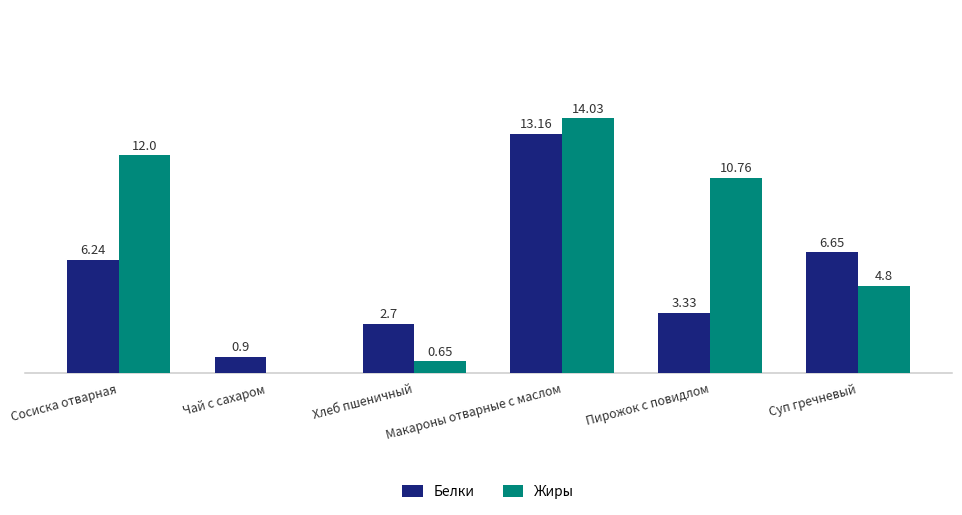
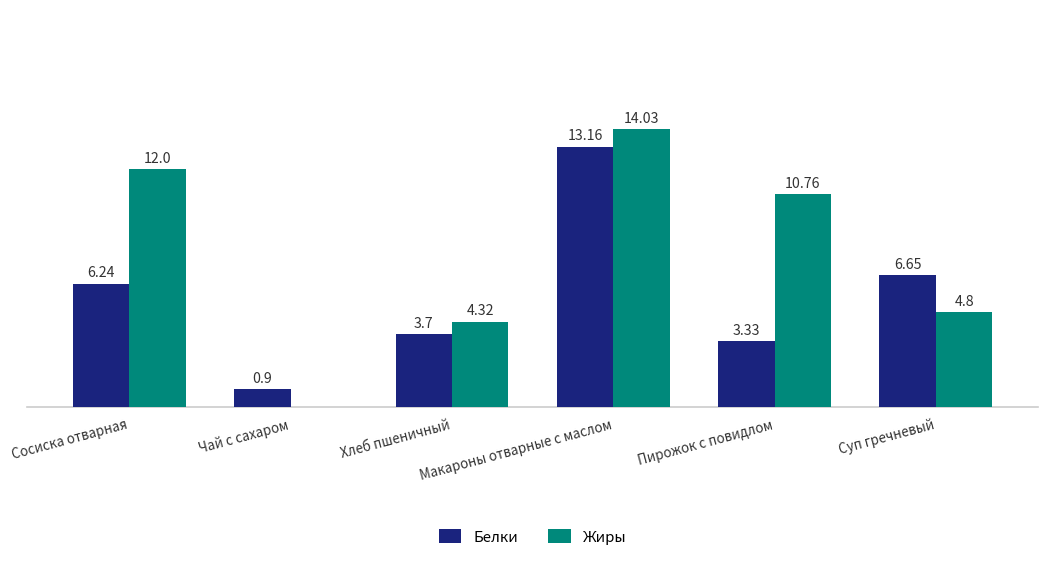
Белки, Хлеб пшеничный: 2.7 -> 3.7
Жиры, Хлеб пшеничный: 0.65 -> 4.32
